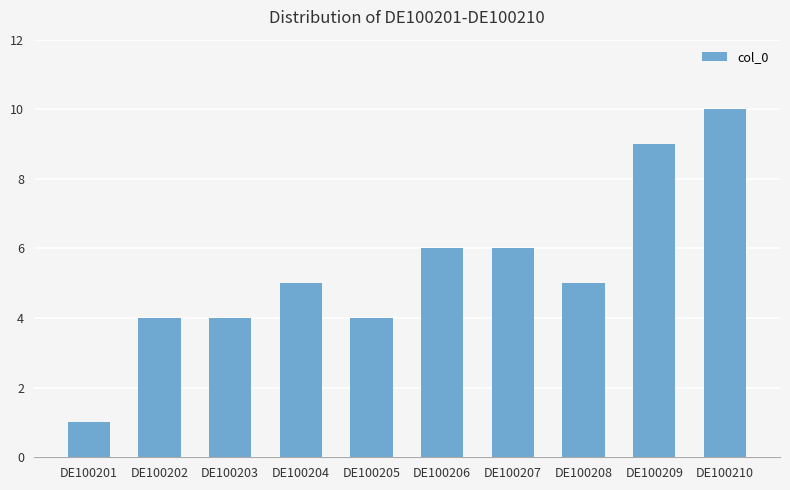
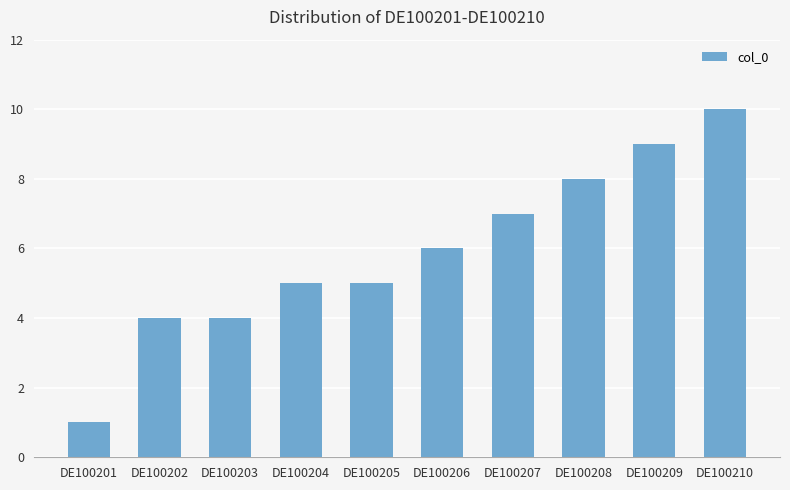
DE100205: 4 -> 5
DE100207: 6 -> 7
DE100208: 5 -> 8
